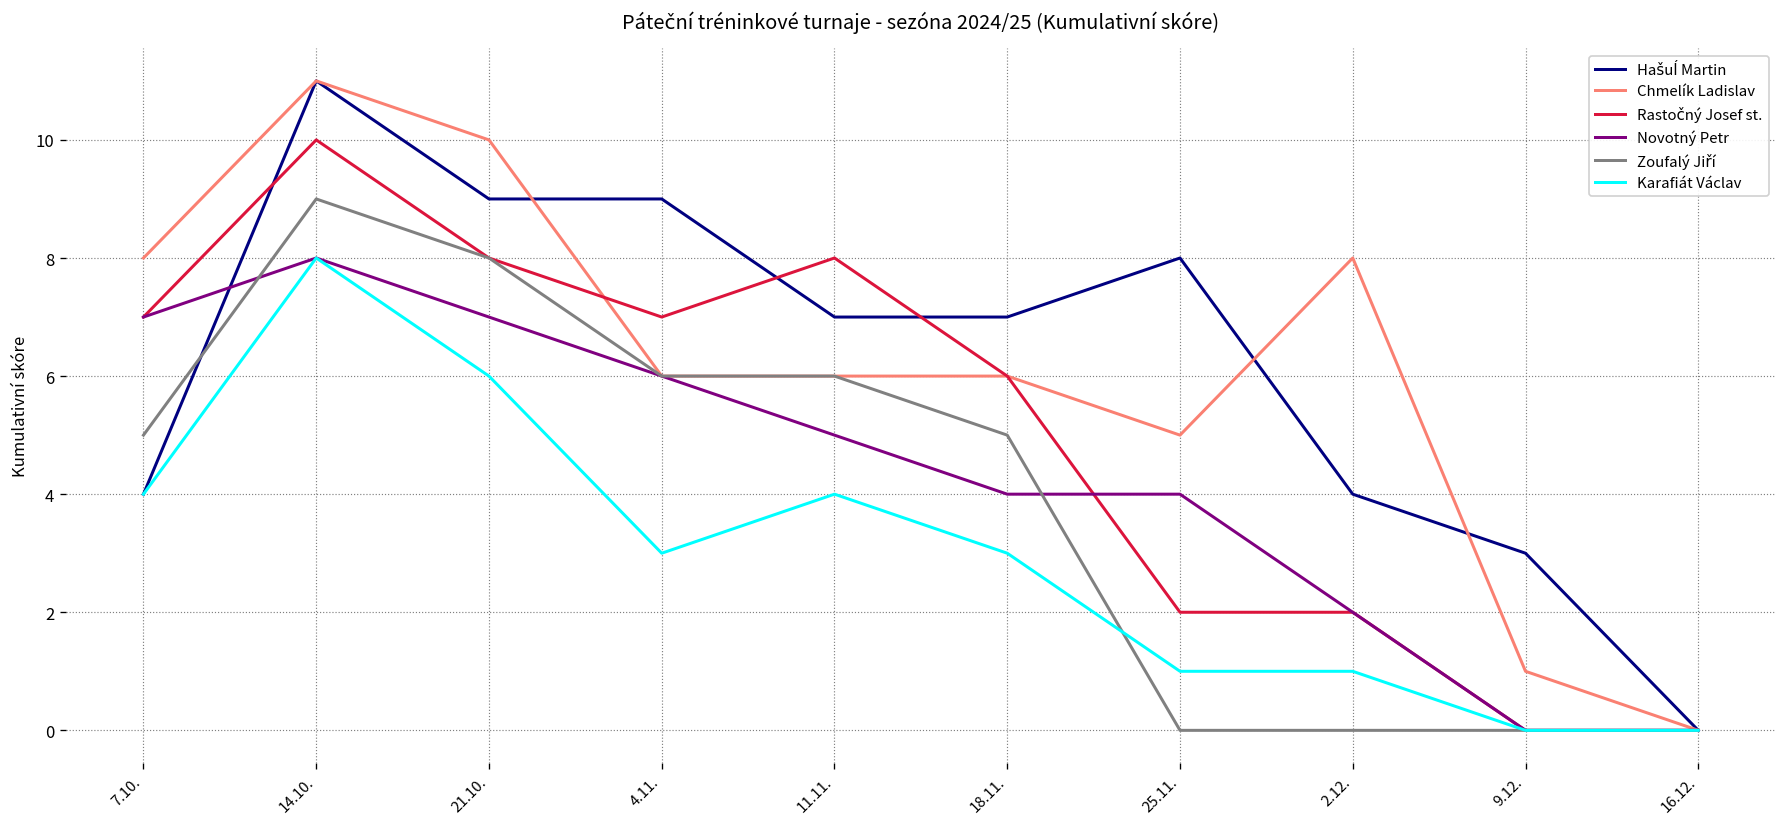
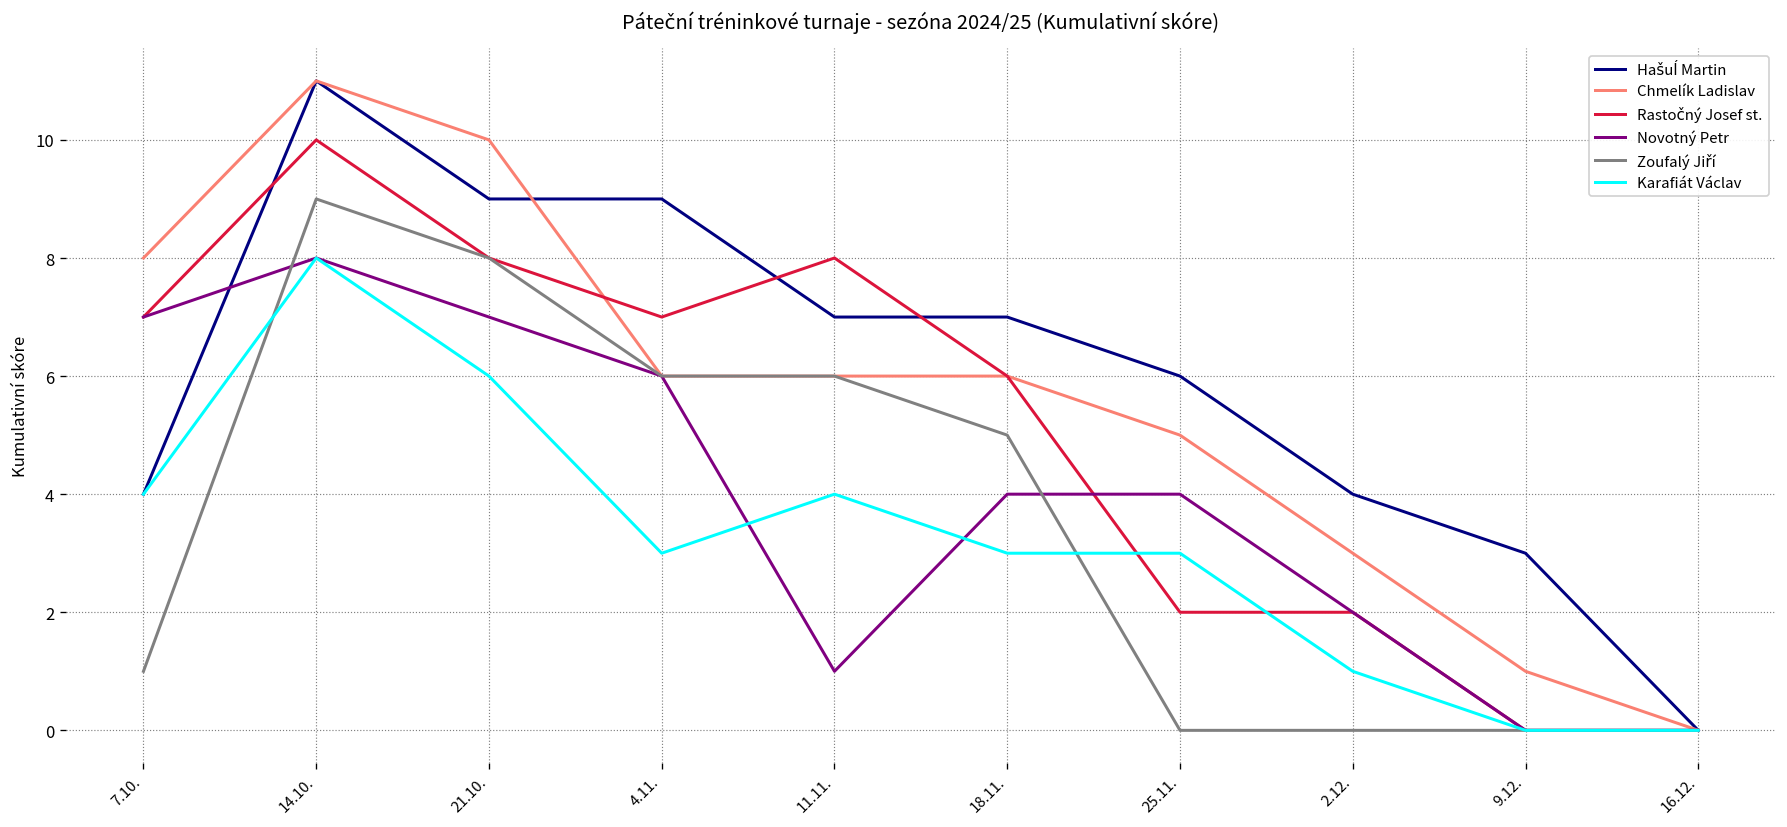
Zoufalý Jiří, 7.10.: 5 -> 1
Novotný Petr, 11.11.: 5 -> 1
Hašuĺ Martin, 25.11.: 8 -> 6
Karafiát Václav, 25.11.: 1 -> 3
Chmelík Ladislav, 2.12.: 8 -> 3
